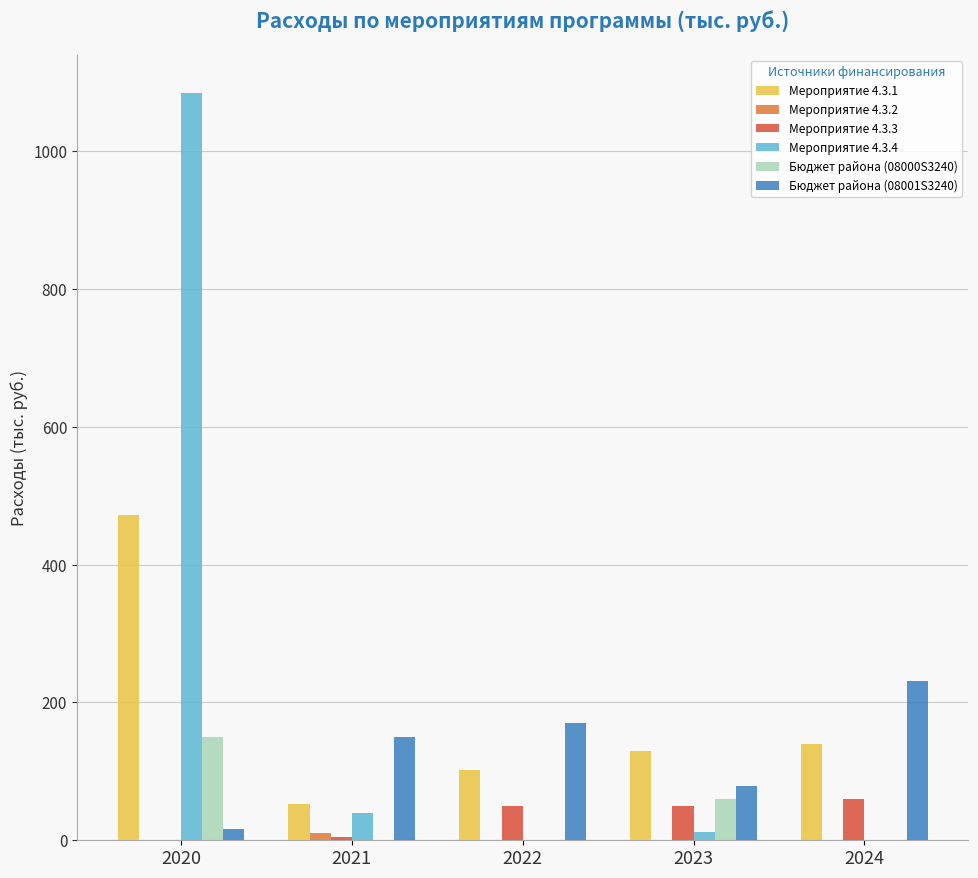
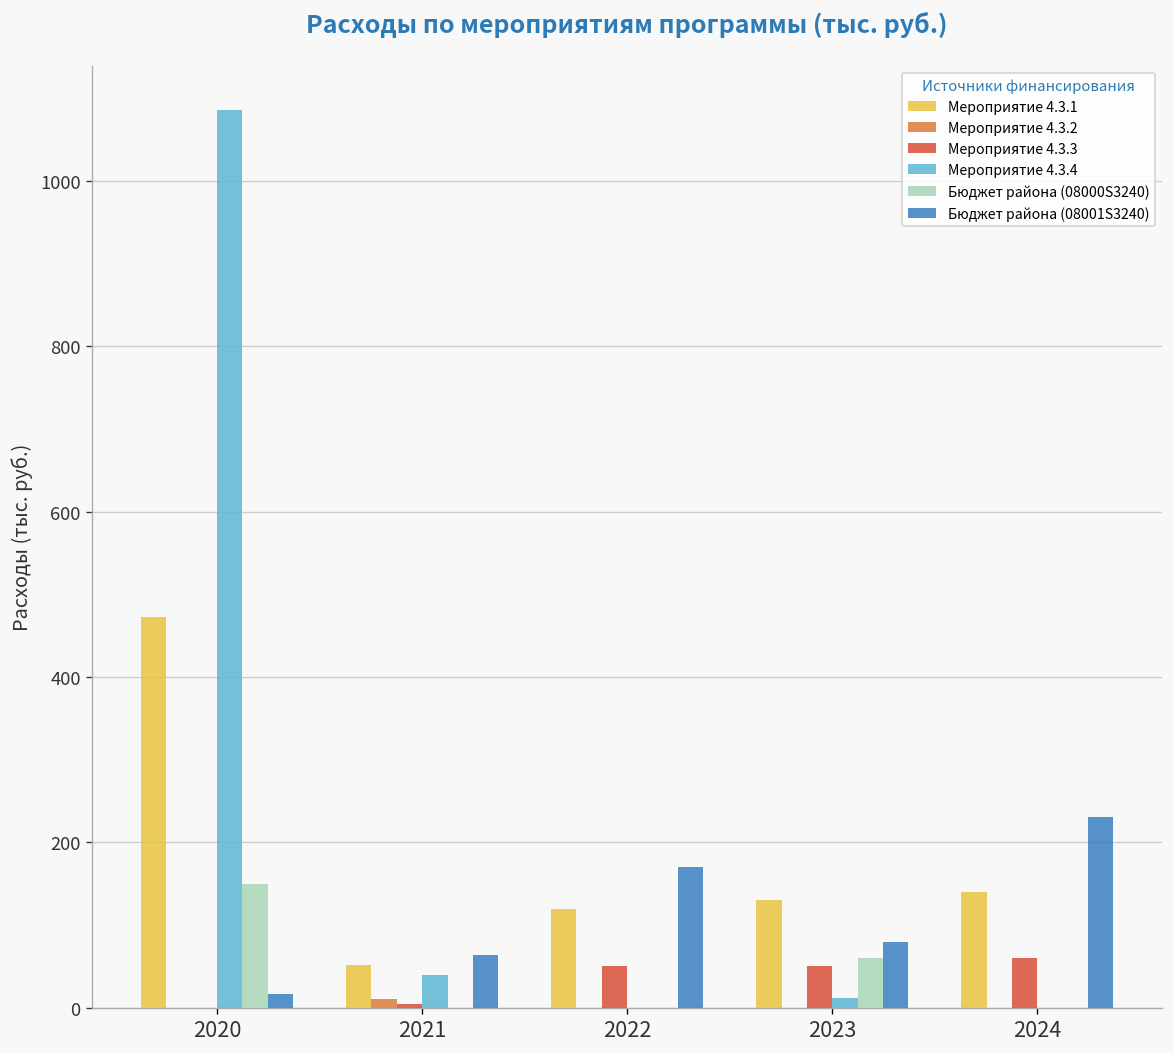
Бюджет района (08001S3240), 2021: 150 -> 60
Мероприятие 4.3.1, 2022: 100 -> 120
